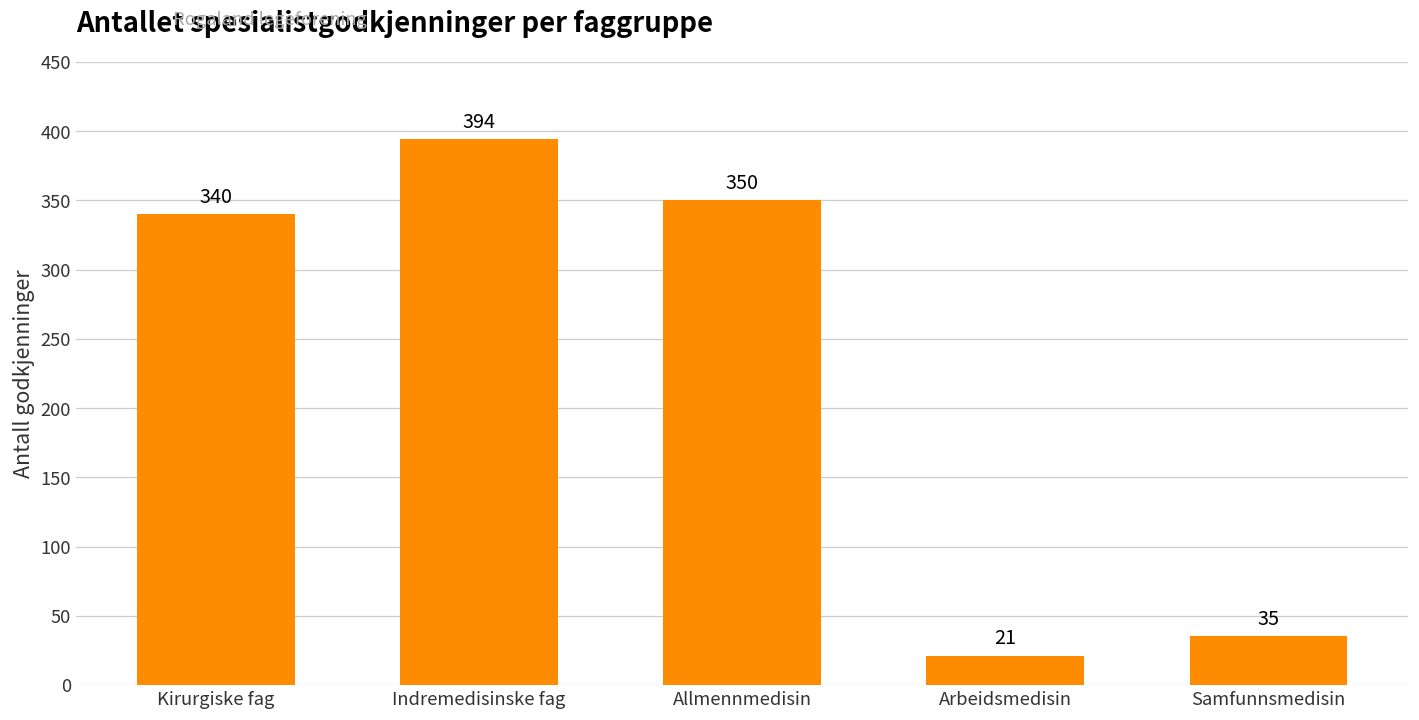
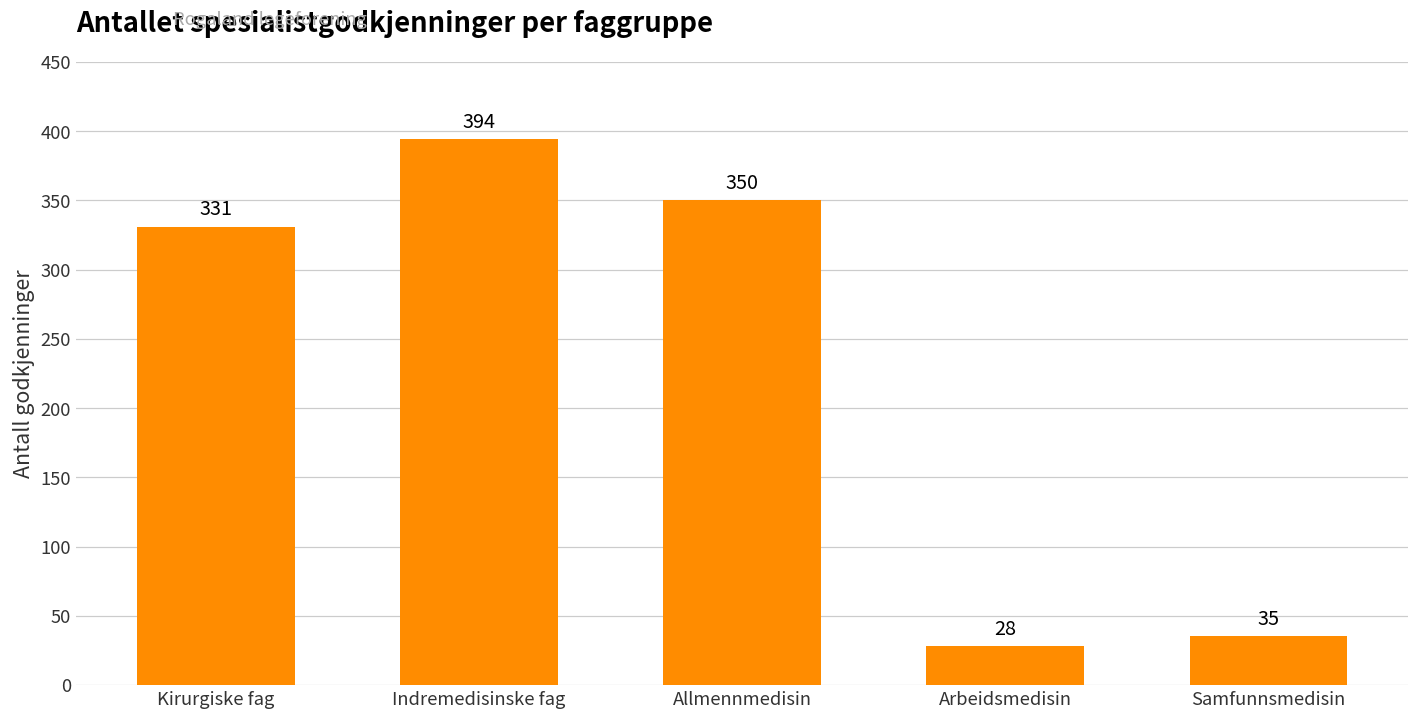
Kirurgiske fag: 340 -> 331
Arbeidsmedisin: 21 -> 28
